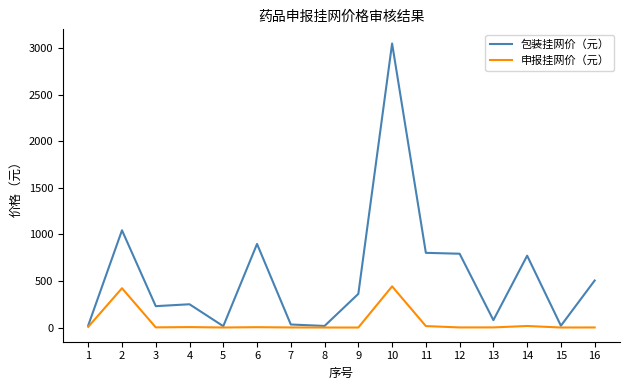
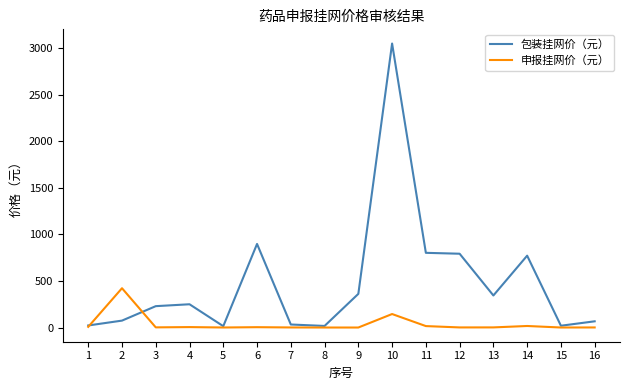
包装挂网价（元）, 2: 1000 -> 100
申报挂网价（元）, 10: 400 -> 100
包装挂网价（元）, 13: 100 -> 300
包装挂网价（元）, 16: 500 -> 100
